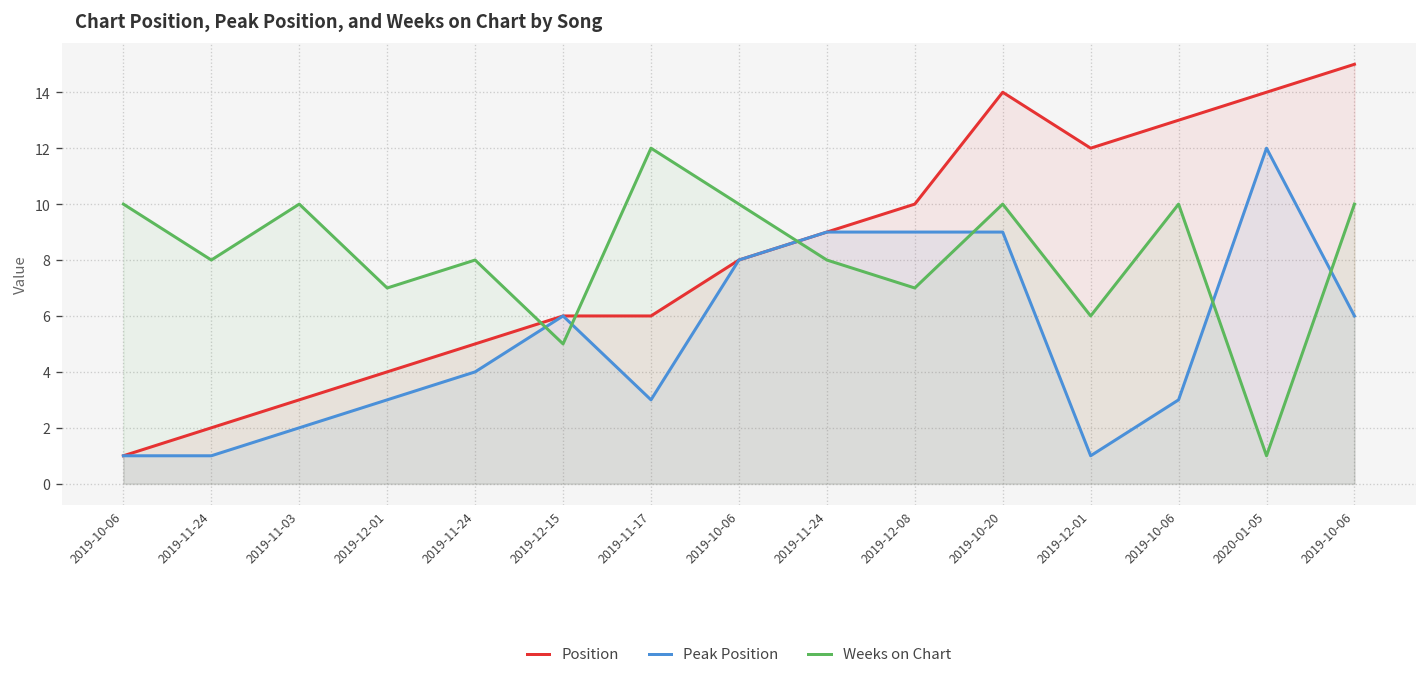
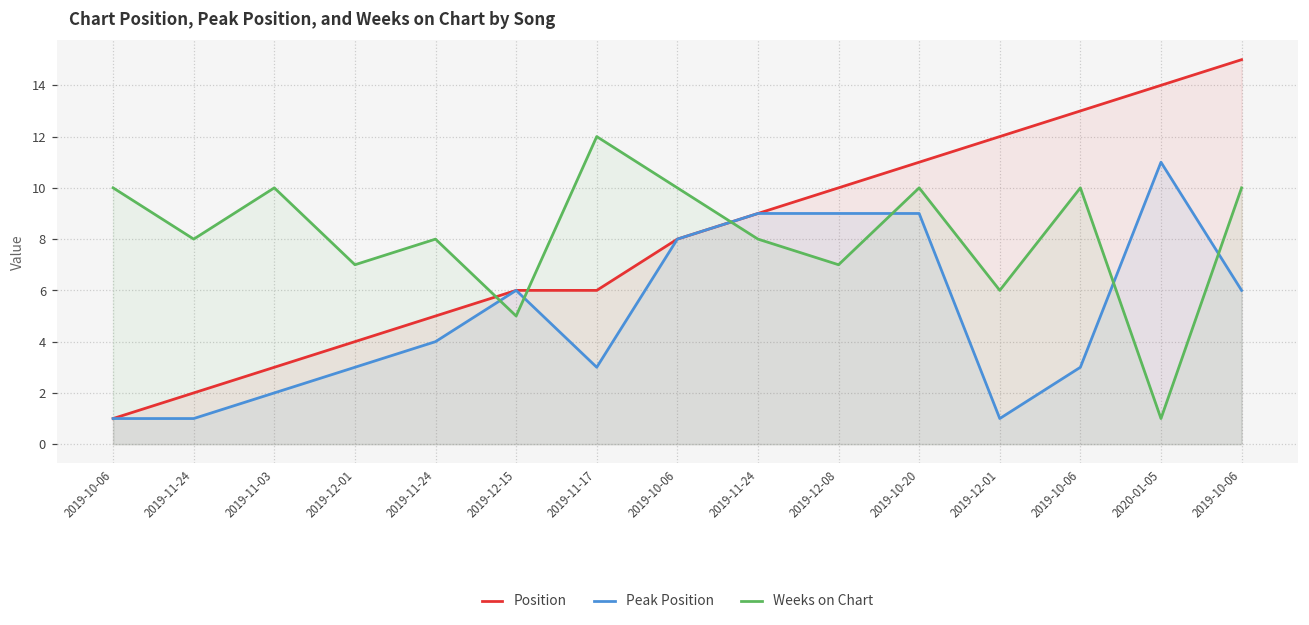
Position, 2019-10-20: 14 -> 11
Peak Position, 2020-01-05: 12 -> 11
